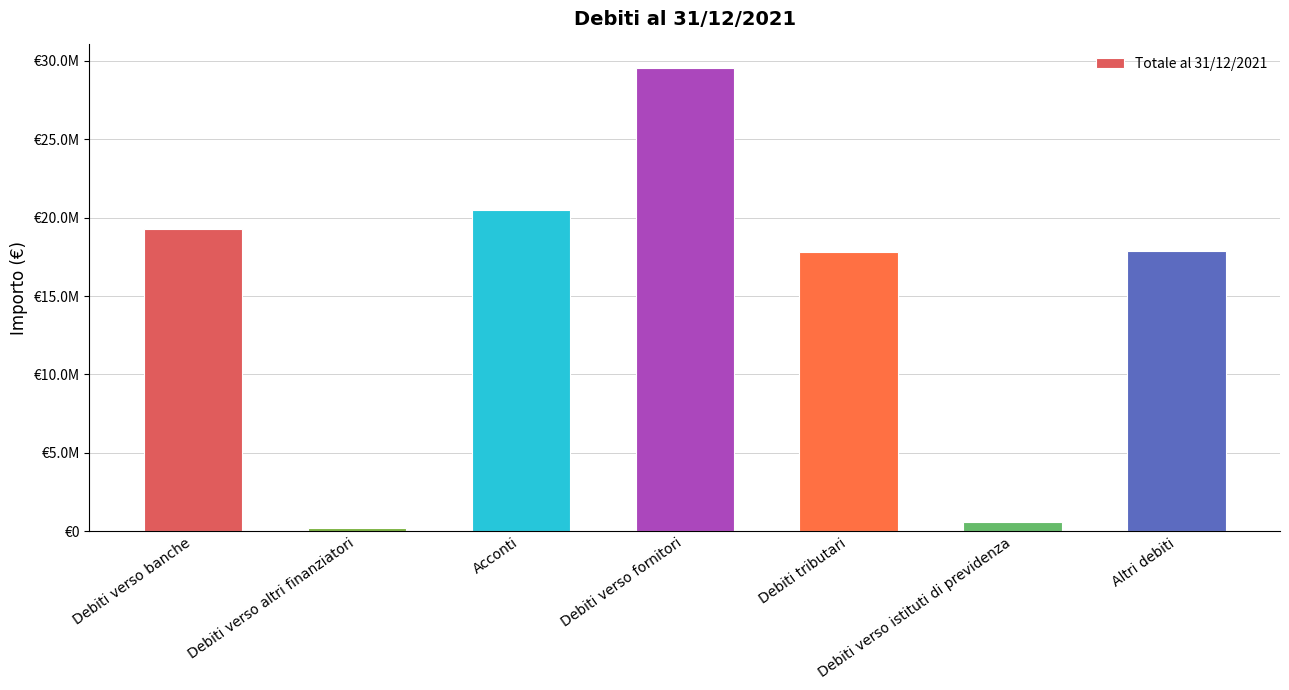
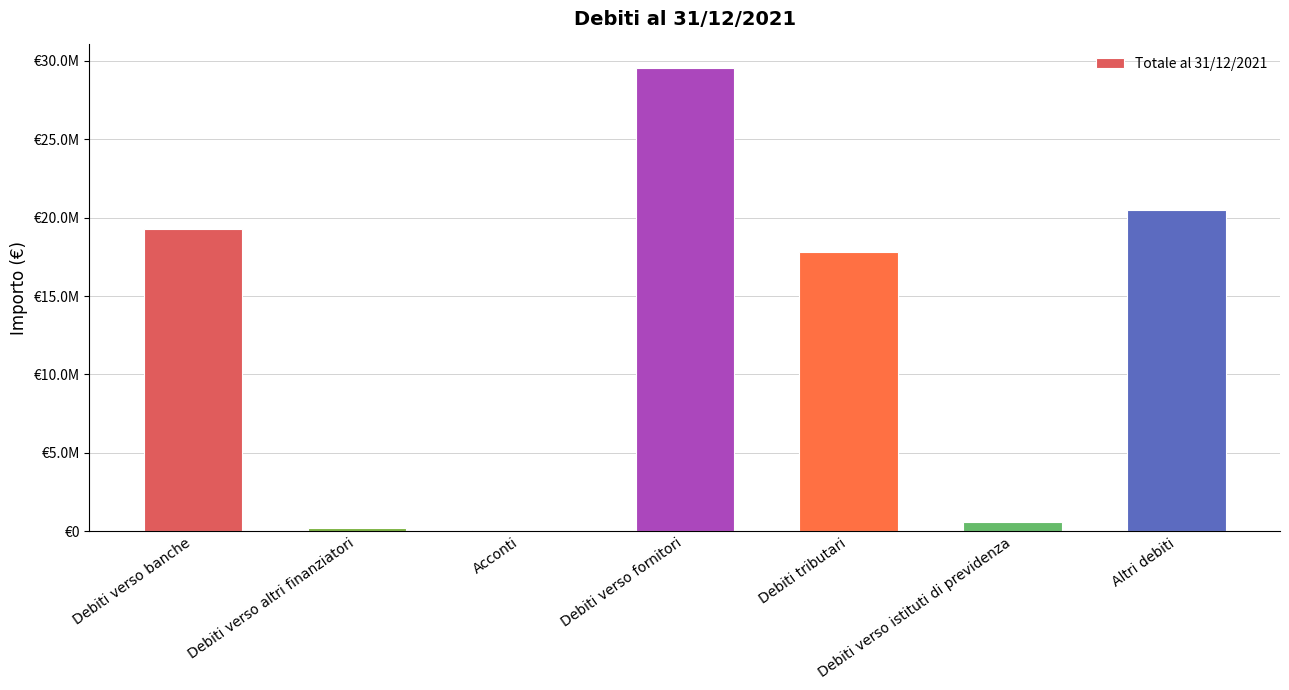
Acconti: €20500000 -> €100000
Altri debiti: €17900000 -> €20500000
